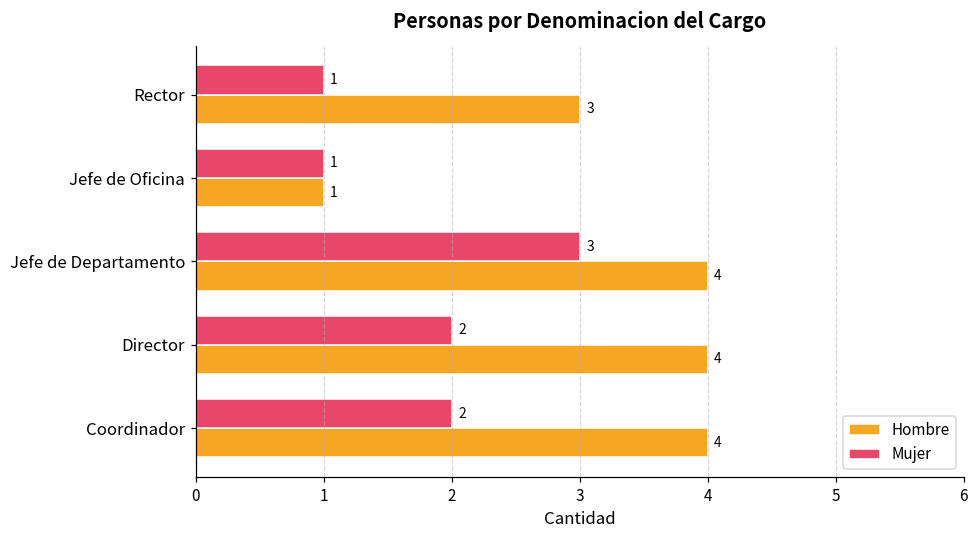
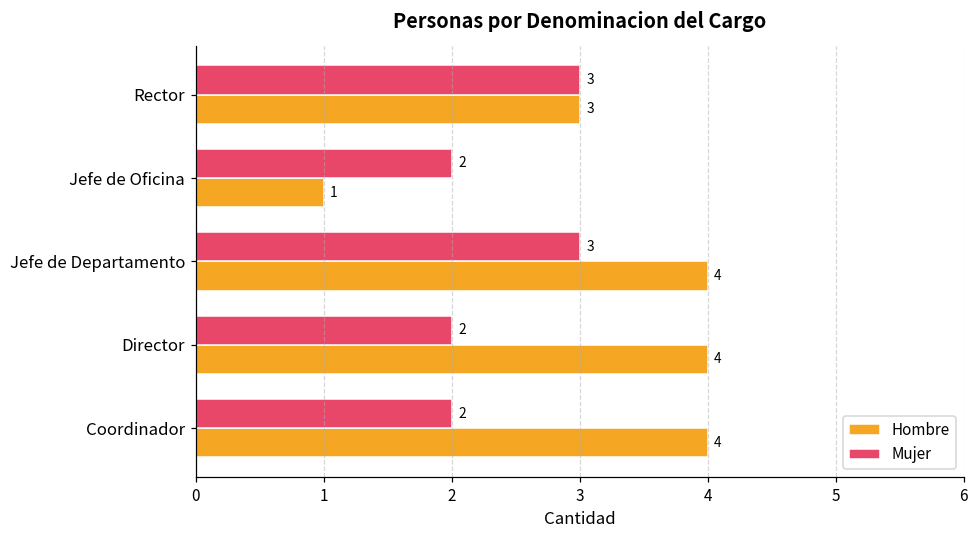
Mujer, Rector: 1 -> 3
Mujer, Jefe de Oficina: 1 -> 2
